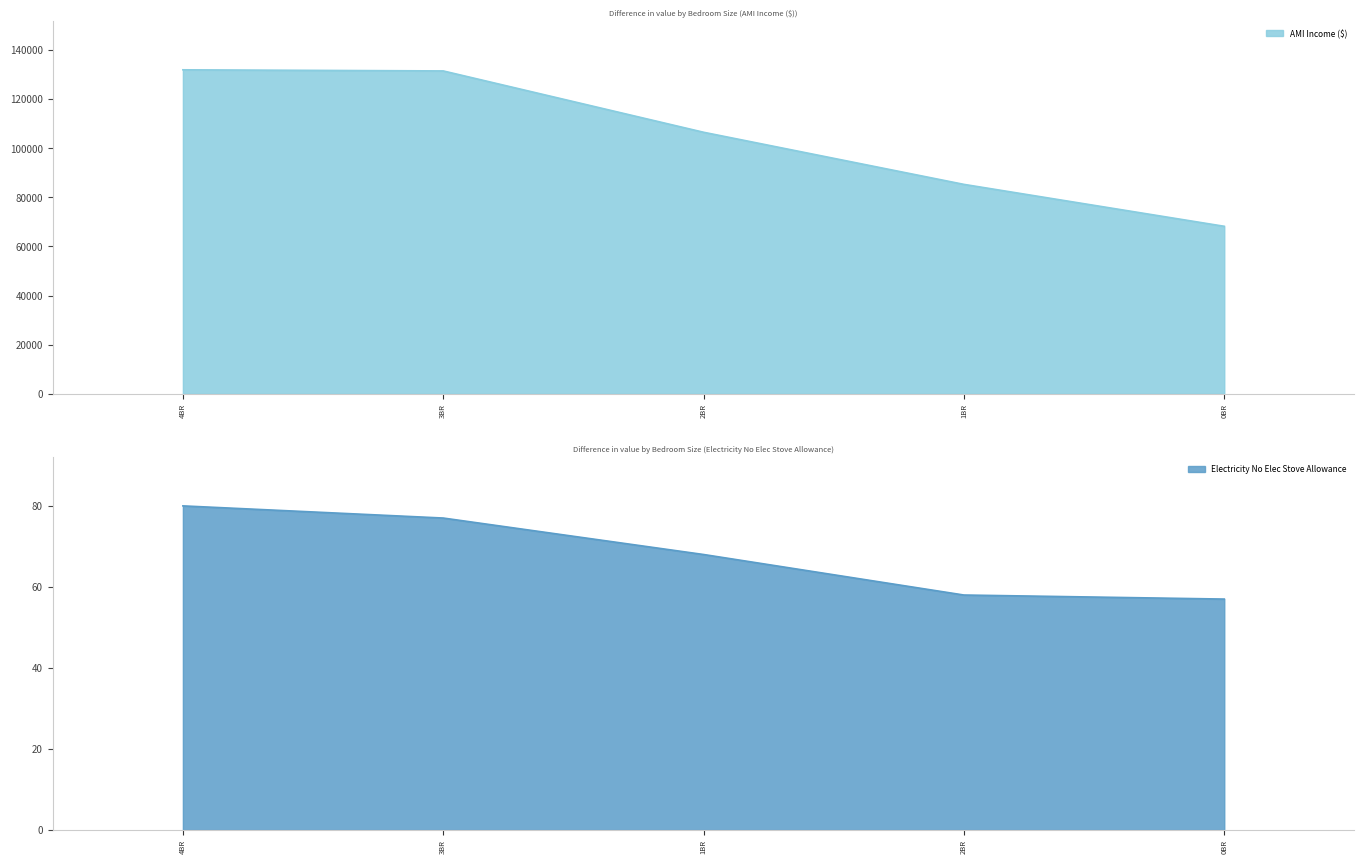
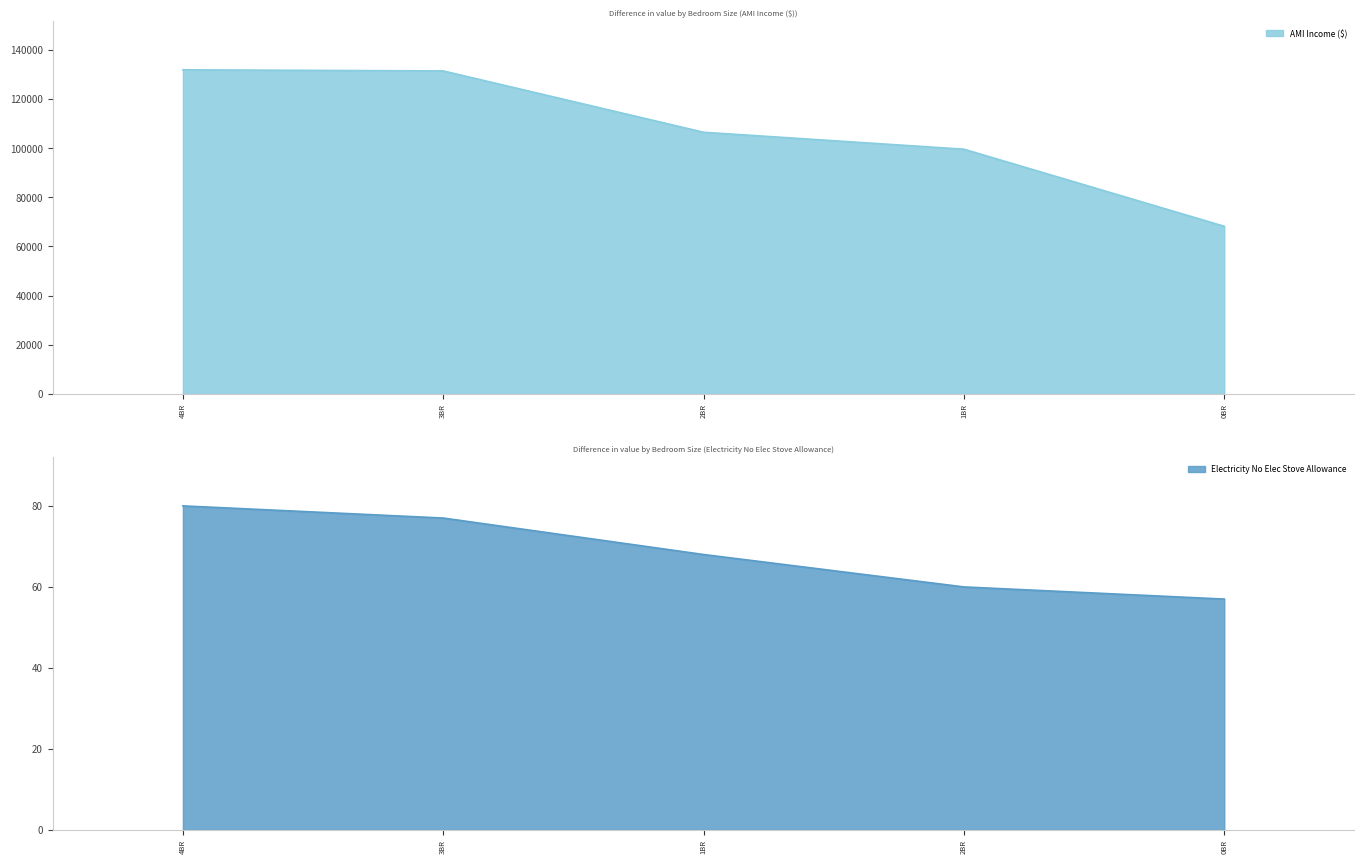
Difference in value by Bedroom Size (AMI Income ($)), 1BR: 85000 -> 100000
Difference in value by Bedroom Size (Electricity No Elec Stove Allowance), 2BR: 58 -> 60
